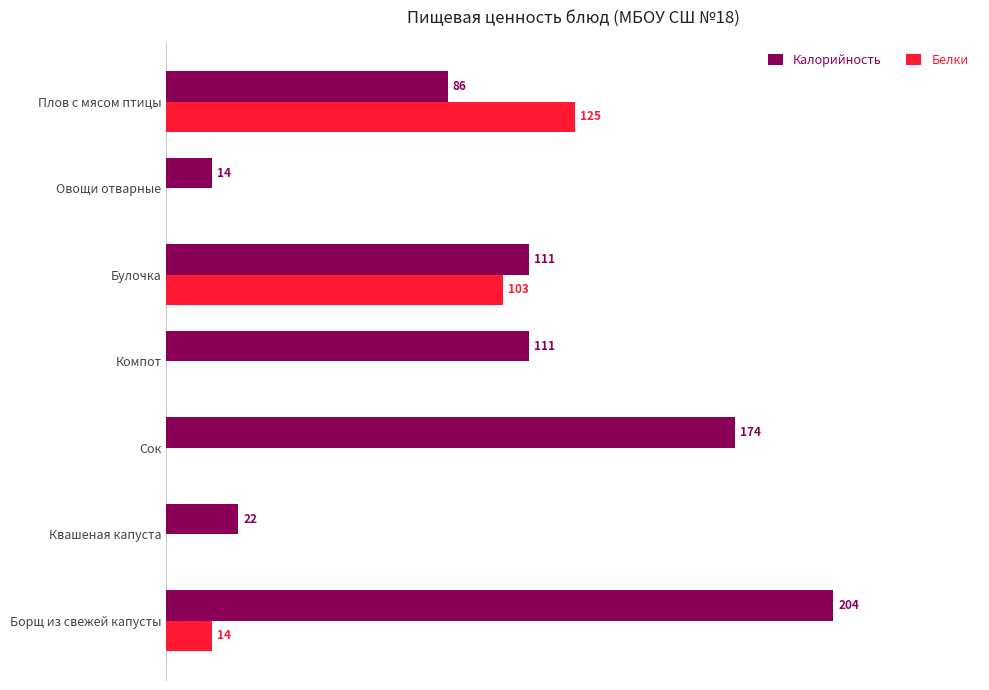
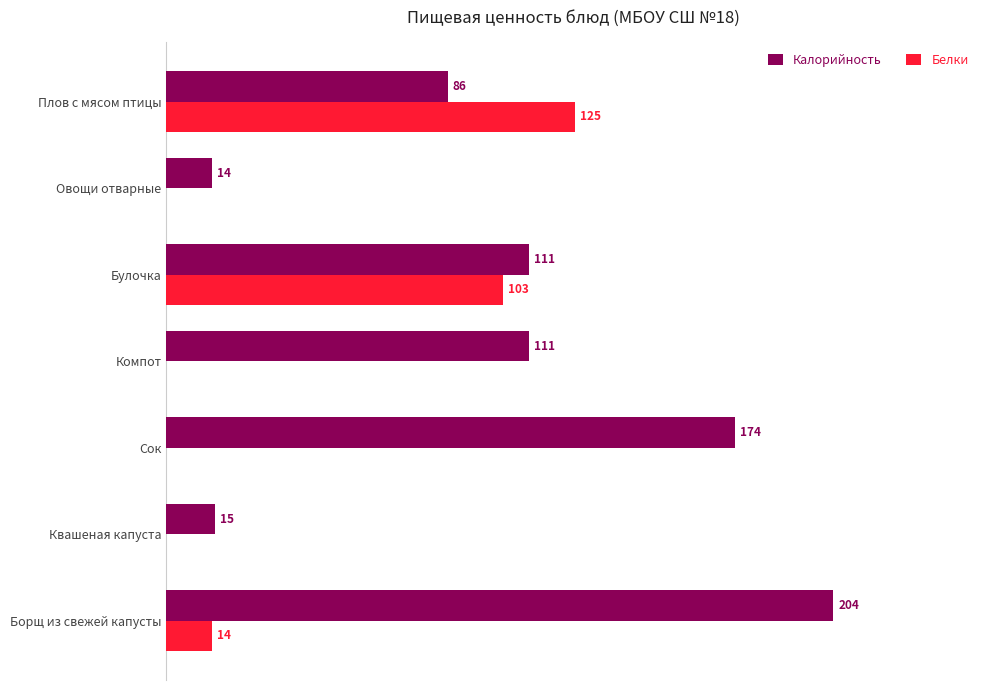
Калорийность, Квашеная капуста: 22 -> 15
